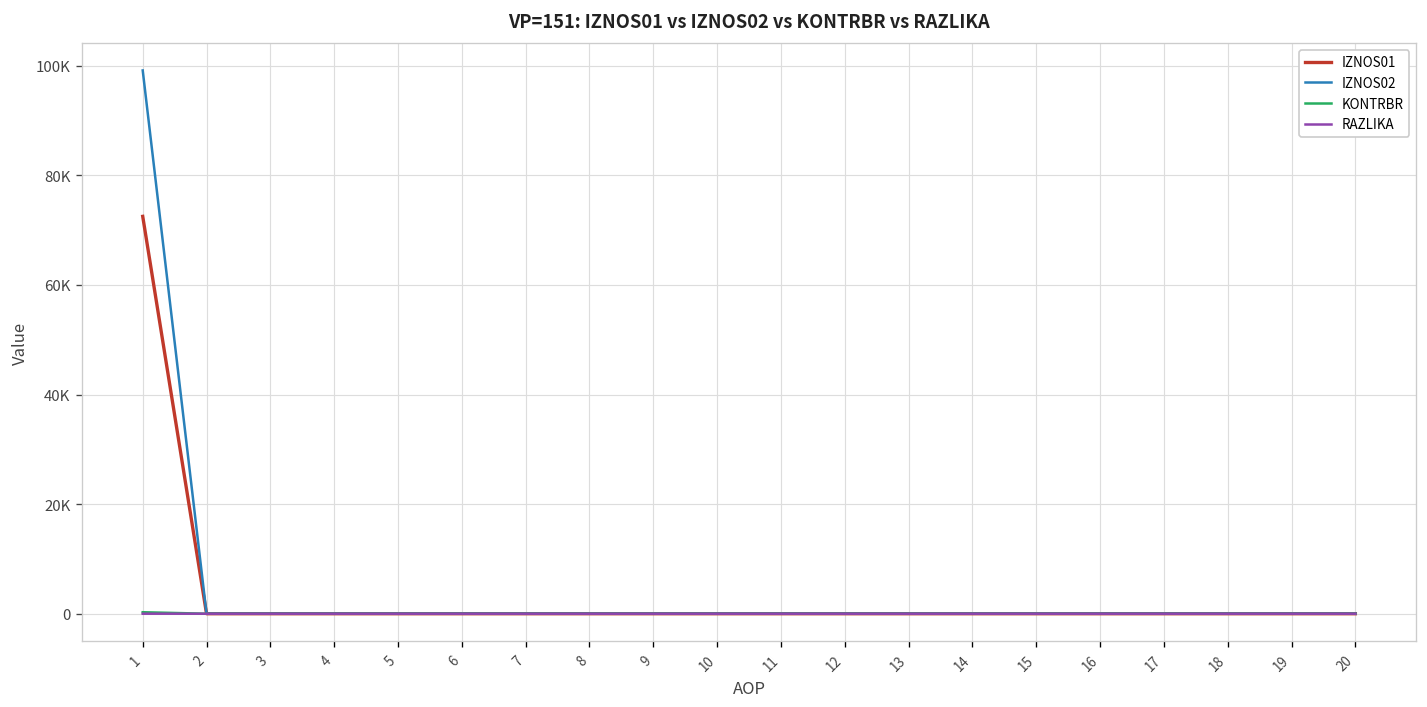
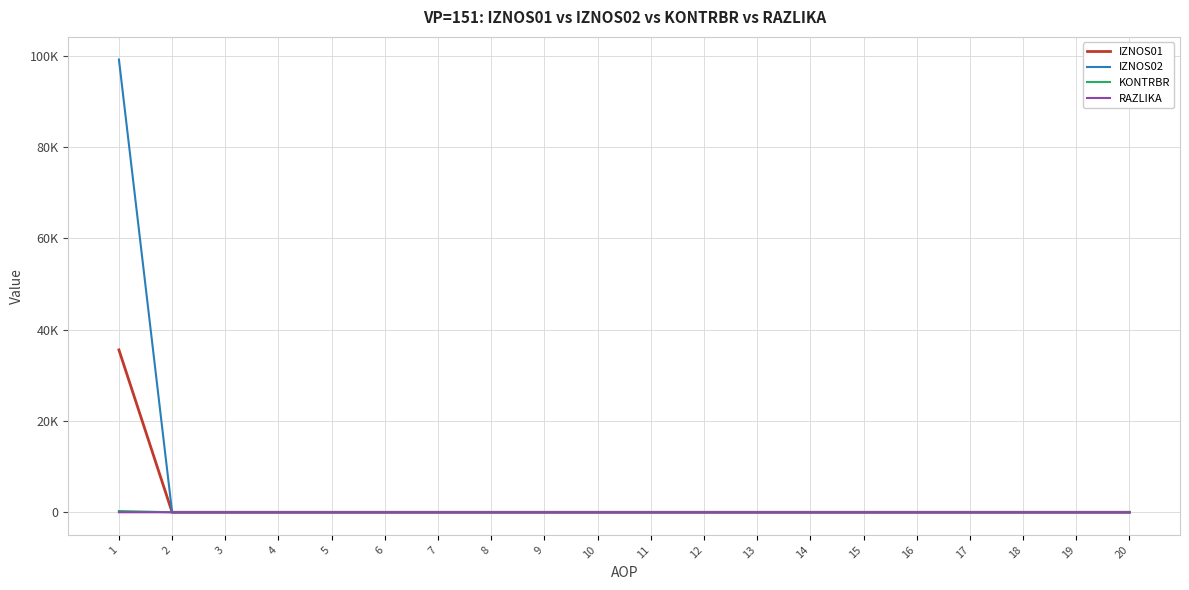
IZNOS01, 1: 73000 -> 36000
